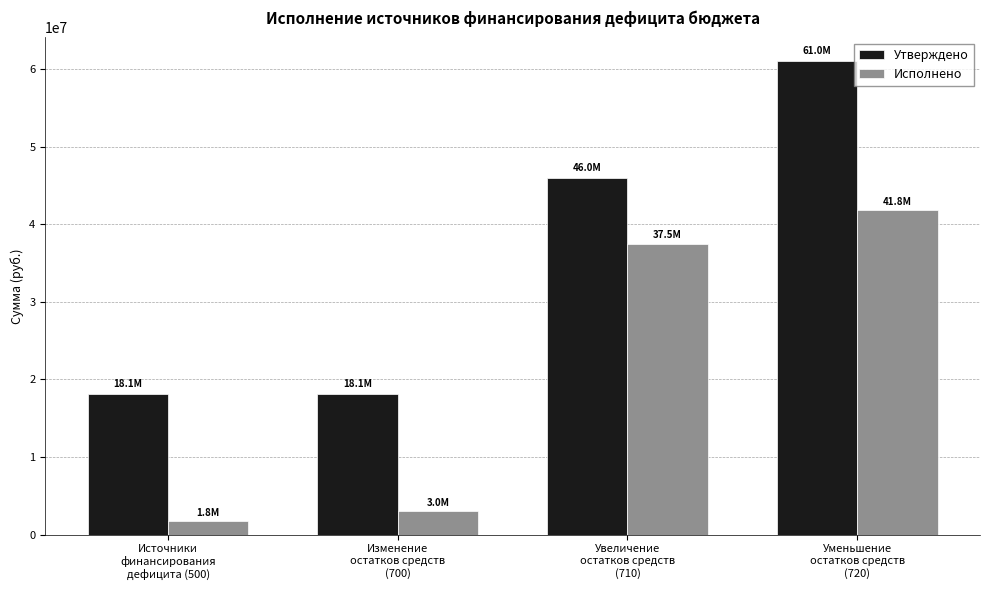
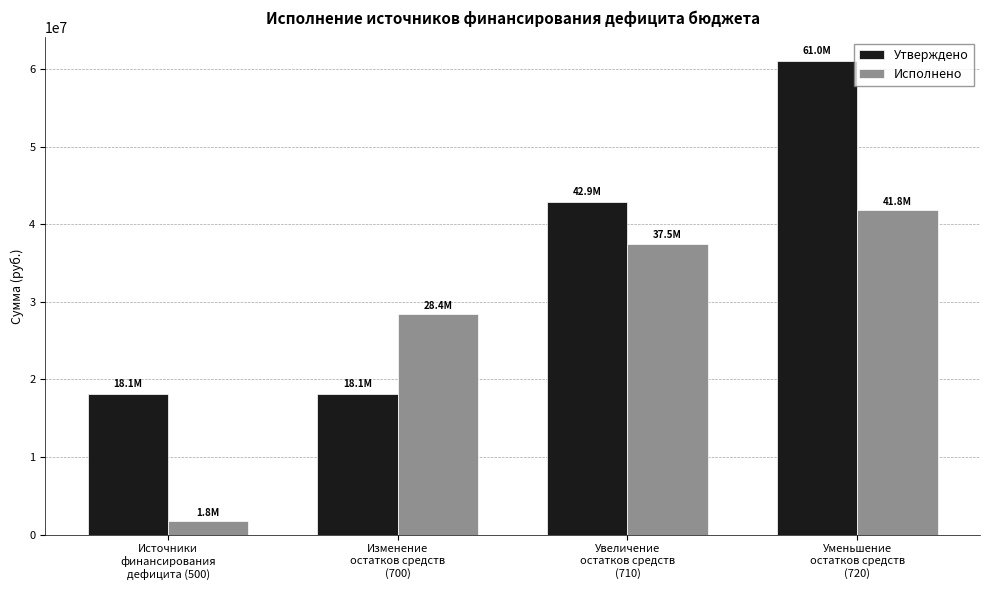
Исполнено, Изменение остатков средств (700): 3.0M -> 28.4M
Утверждено, Увеличение остатков средств (710): 46.0M -> 42.9M
